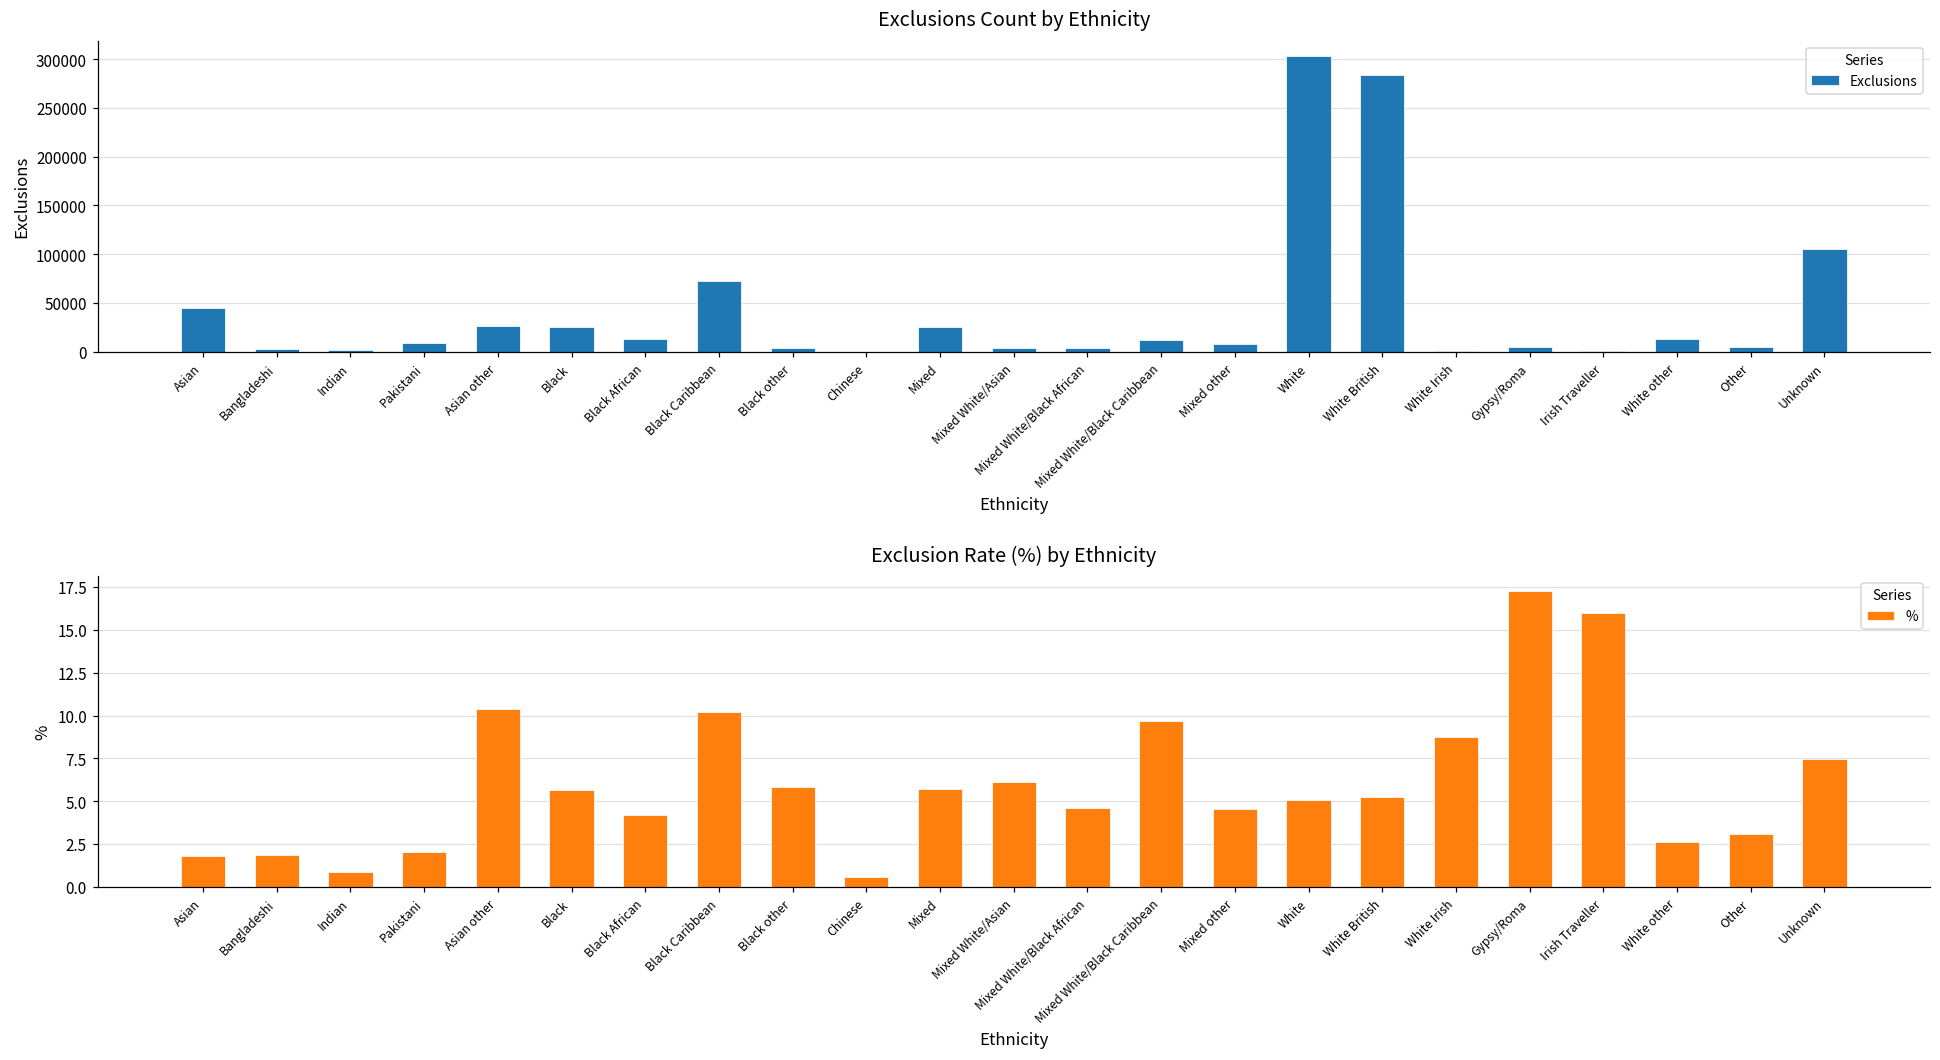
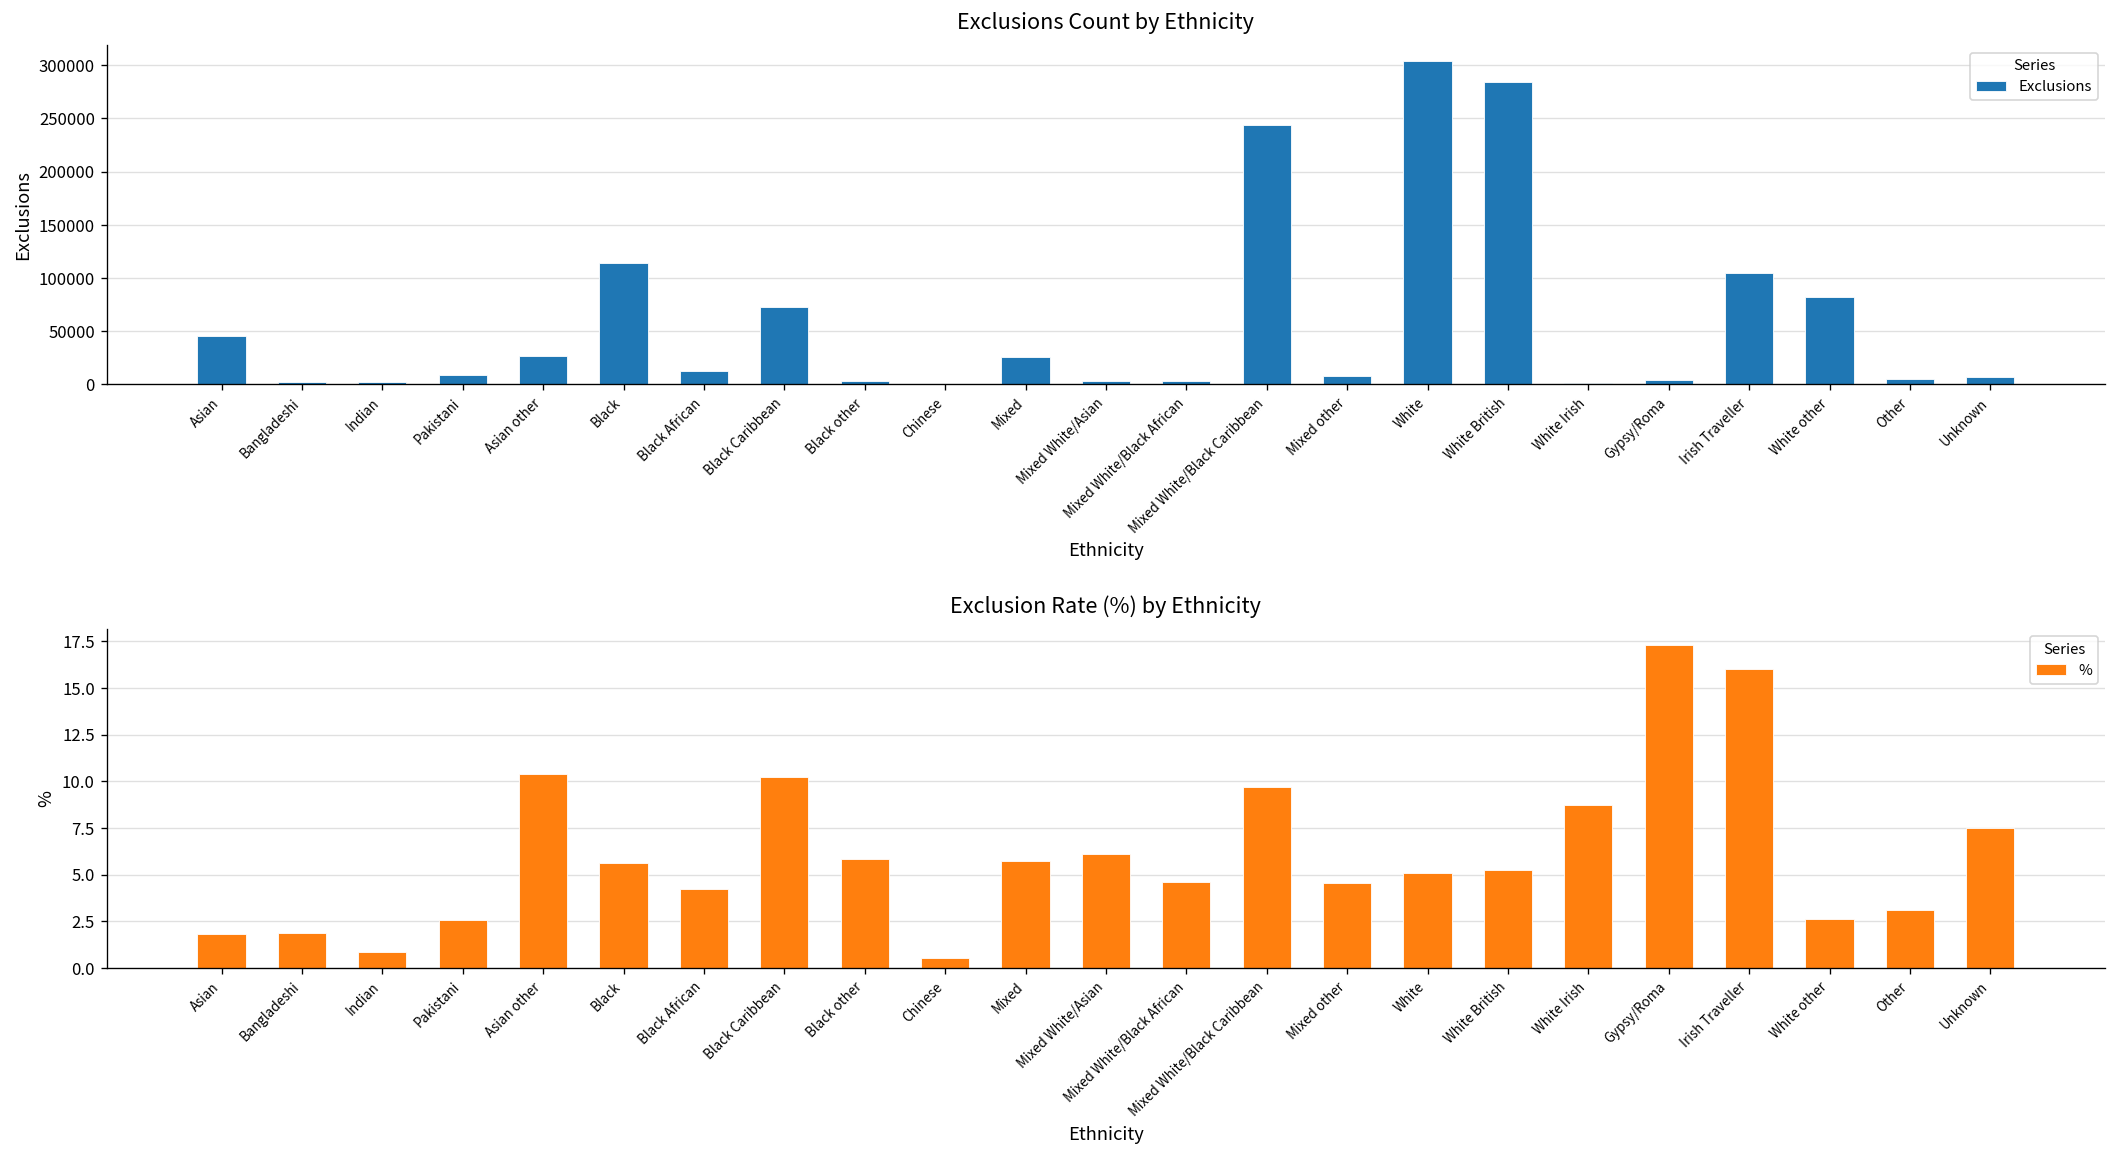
Exclusions Count by Ethnicity, Black: 30000 -> 110000
Exclusions Count by Ethnicity, Mixed White/Black Caribbean: 10000 -> 240000
Exclusions Count by Ethnicity, Irish Traveller: 0 -> 100000
Exclusions Count by Ethnicity, White other: 10000 -> 80000
Exclusions Count by Ethnicity, Unknown: 110000 -> 10000
Exclusion Rate (%) by Ethnicity, Pakistani: 2.0 -> 2.6
